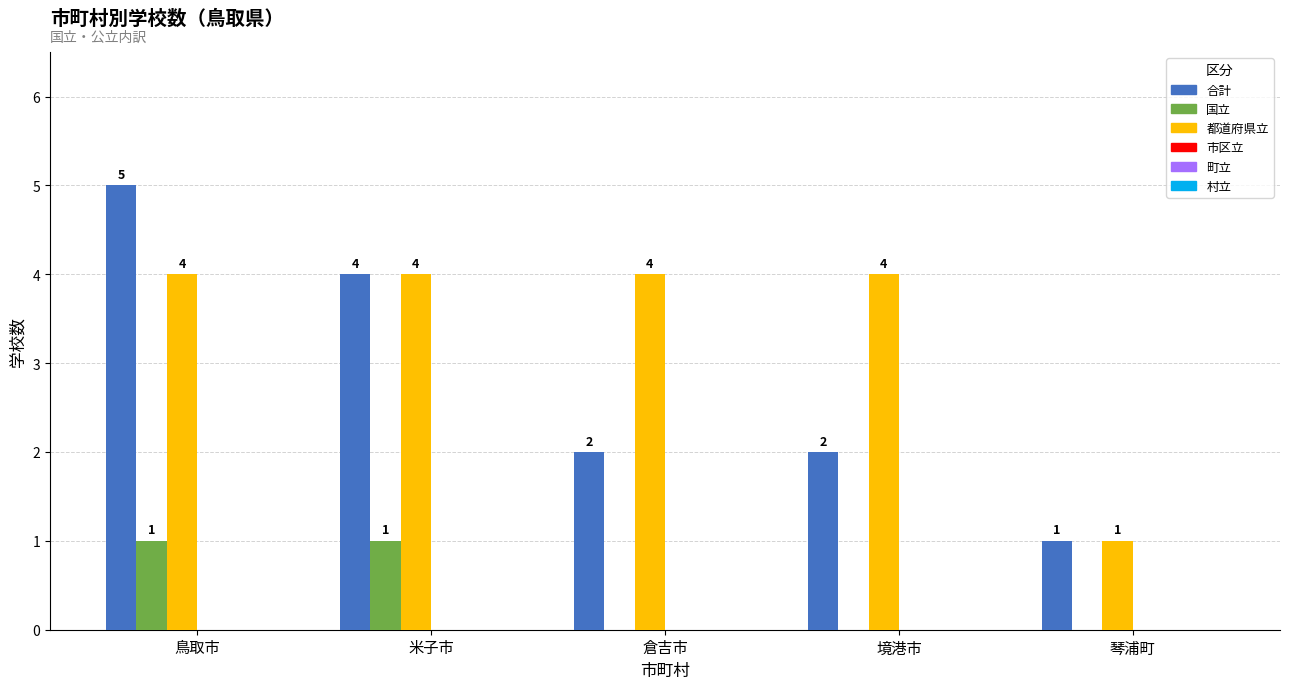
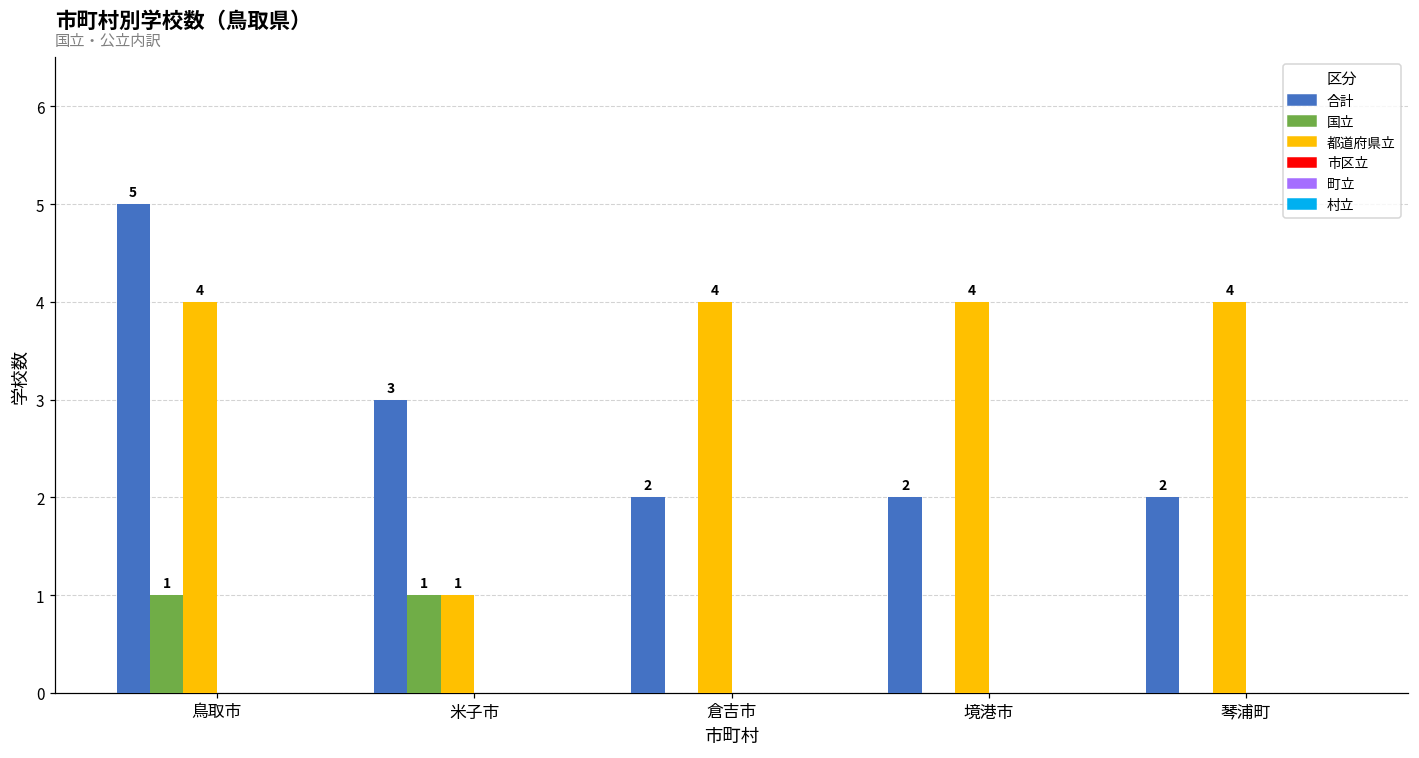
合計, 米子市: 4 -> 3
都道府県立, 米子市: 4 -> 1
合計, 琴浦町: 1 -> 2
都道府県立, 琴浦町: 1 -> 4
